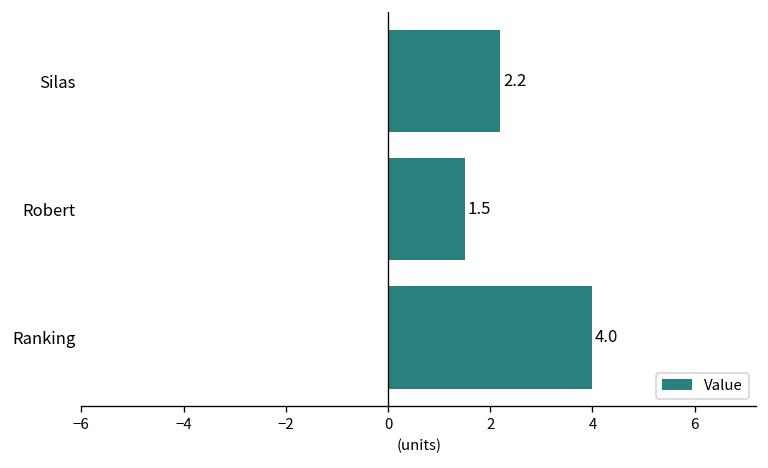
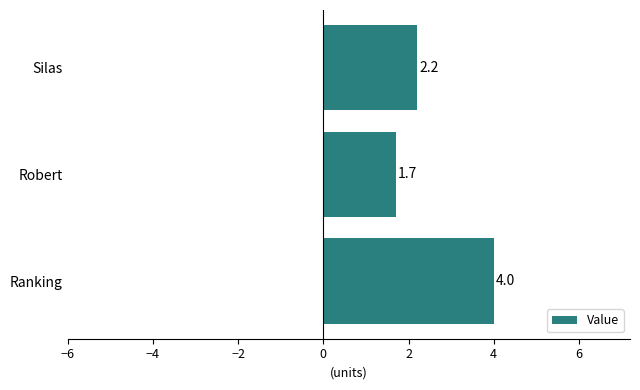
Robert: 1.5 -> 1.7
